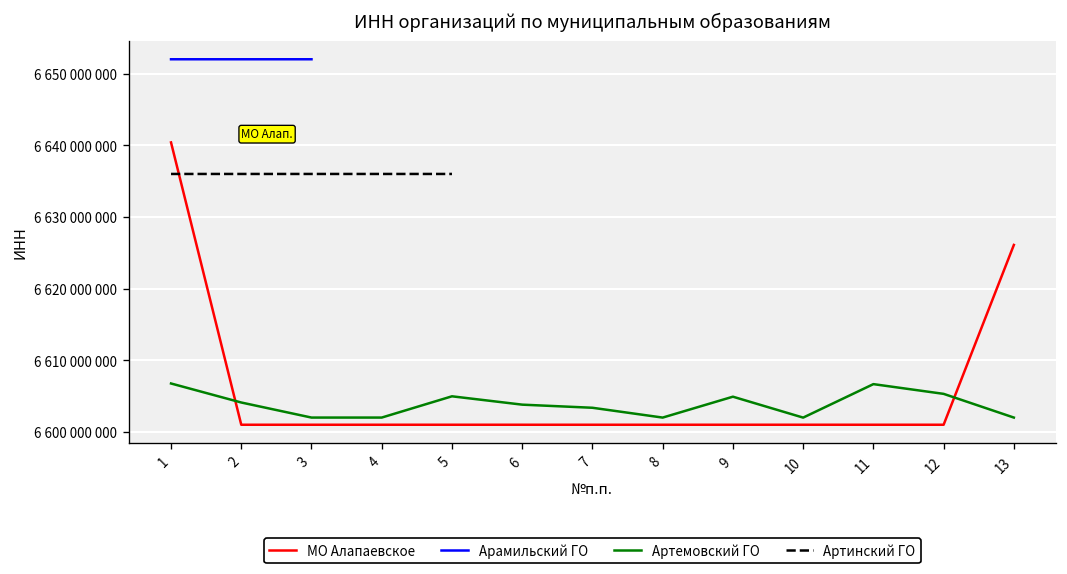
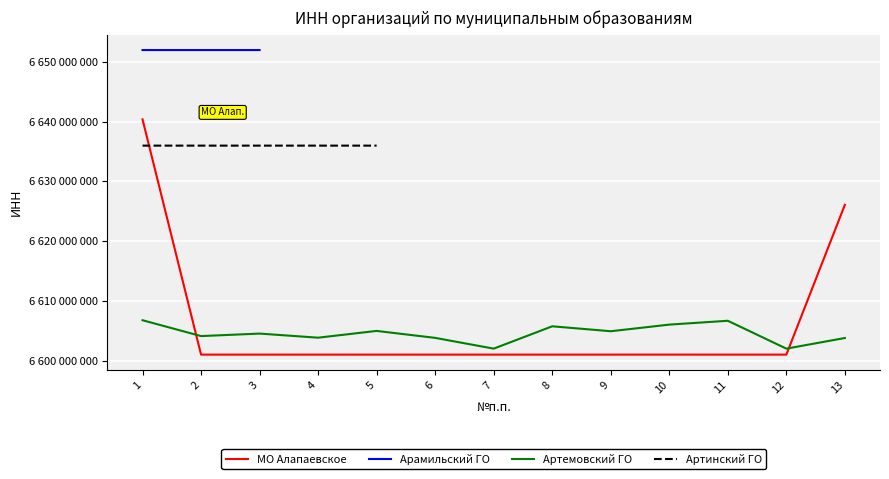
Артемовский ГО, 3: 6602000000 -> 6605000000
Артемовский ГО, 4: 6602000000 -> 6604000000
Артемовский ГО, 7: 6603000000 -> 6602000000
Артемовский ГО, 8: 6602000000 -> 6606000000
Артемовский ГО, 10: 6602000000 -> 6606000000
Артемовский ГО, 12: 6605000000 -> 6602000000
Артемовский ГО, 13: 6602000000 -> 6604000000
